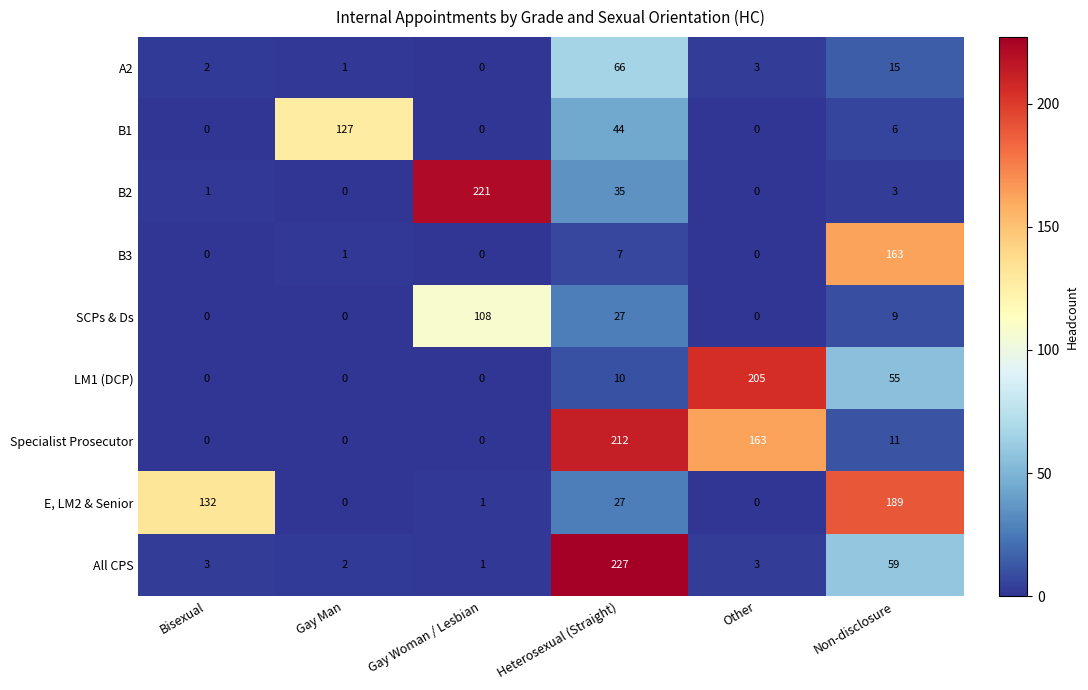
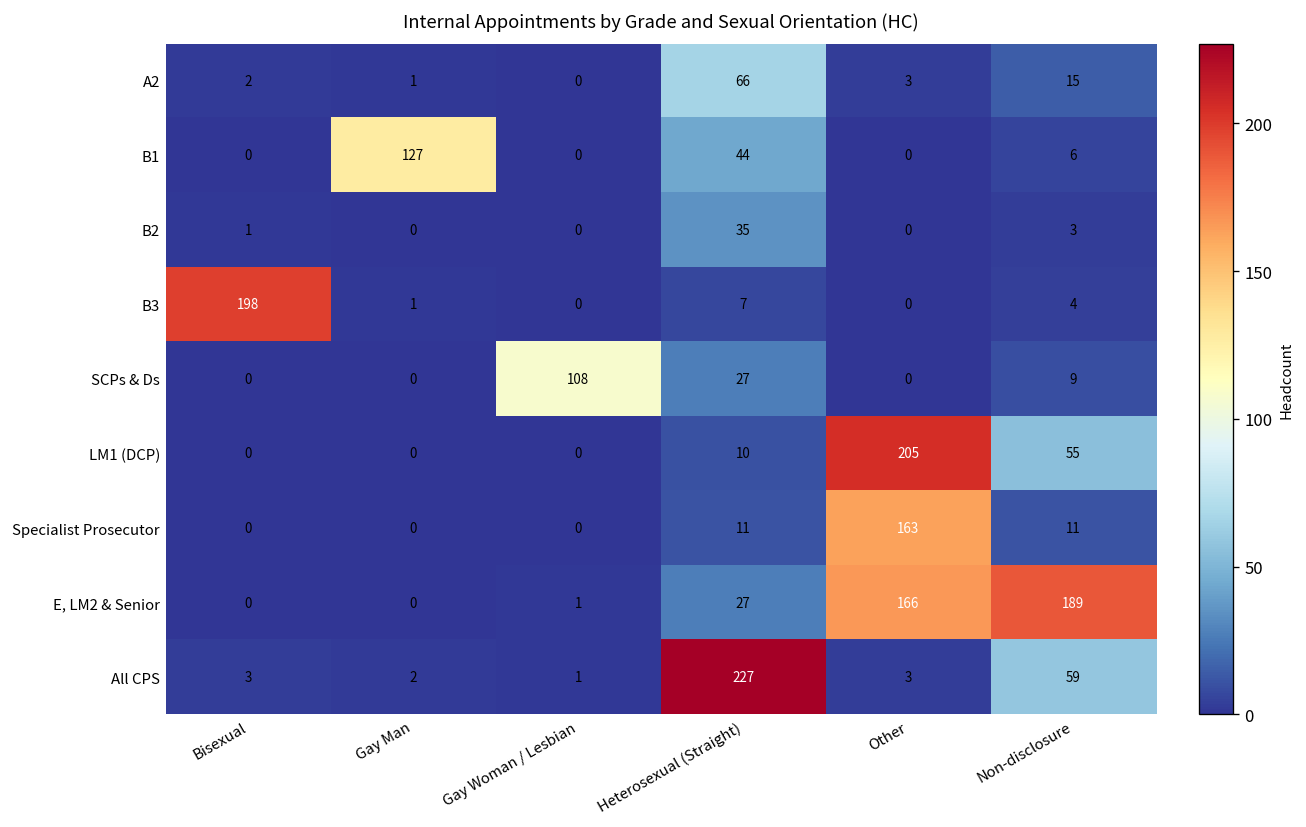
B2, Gay Woman / Lesbian: 221 -> 0
B3, Bisexual: 0 -> 198
B3, Non-disclosure: 163 -> 4
Specialist Prosecutor, Heterosexual (Straight): 212 -> 11
E, LM2 & Senior, Bisexual: 132 -> 0
E, LM2 & Senior, Other: 0 -> 166
